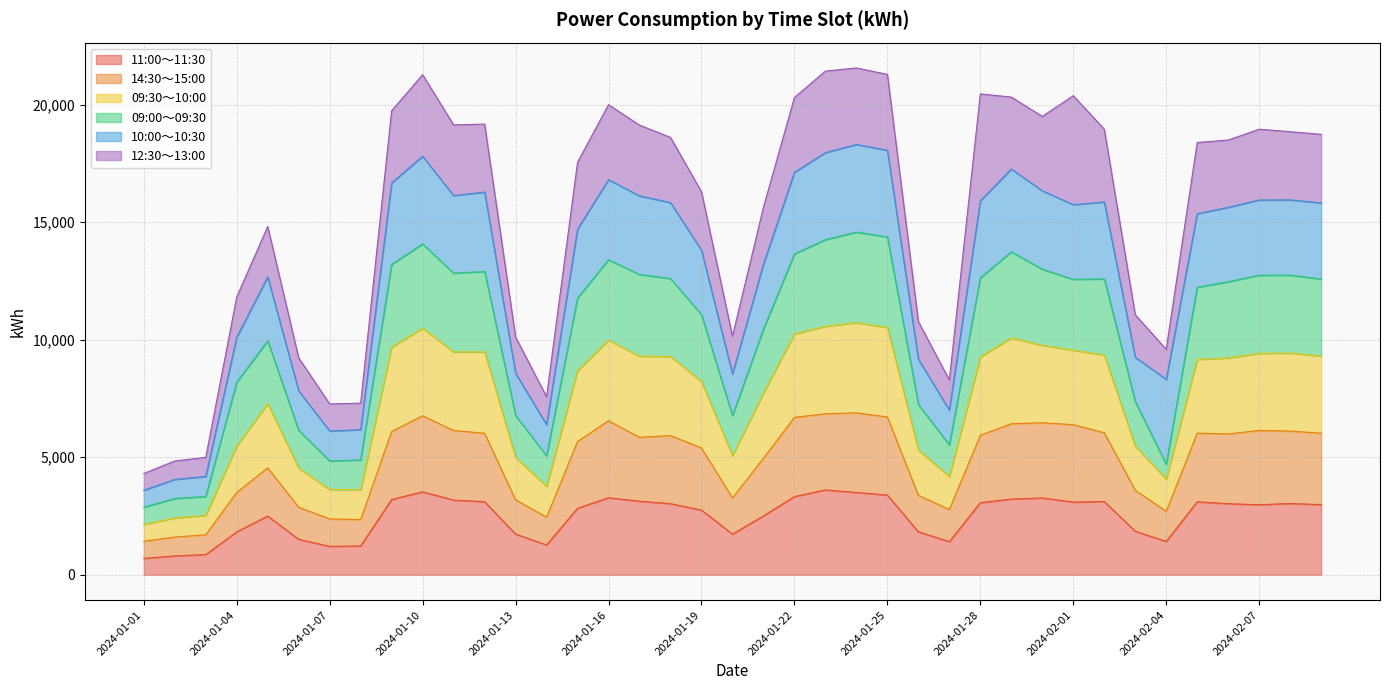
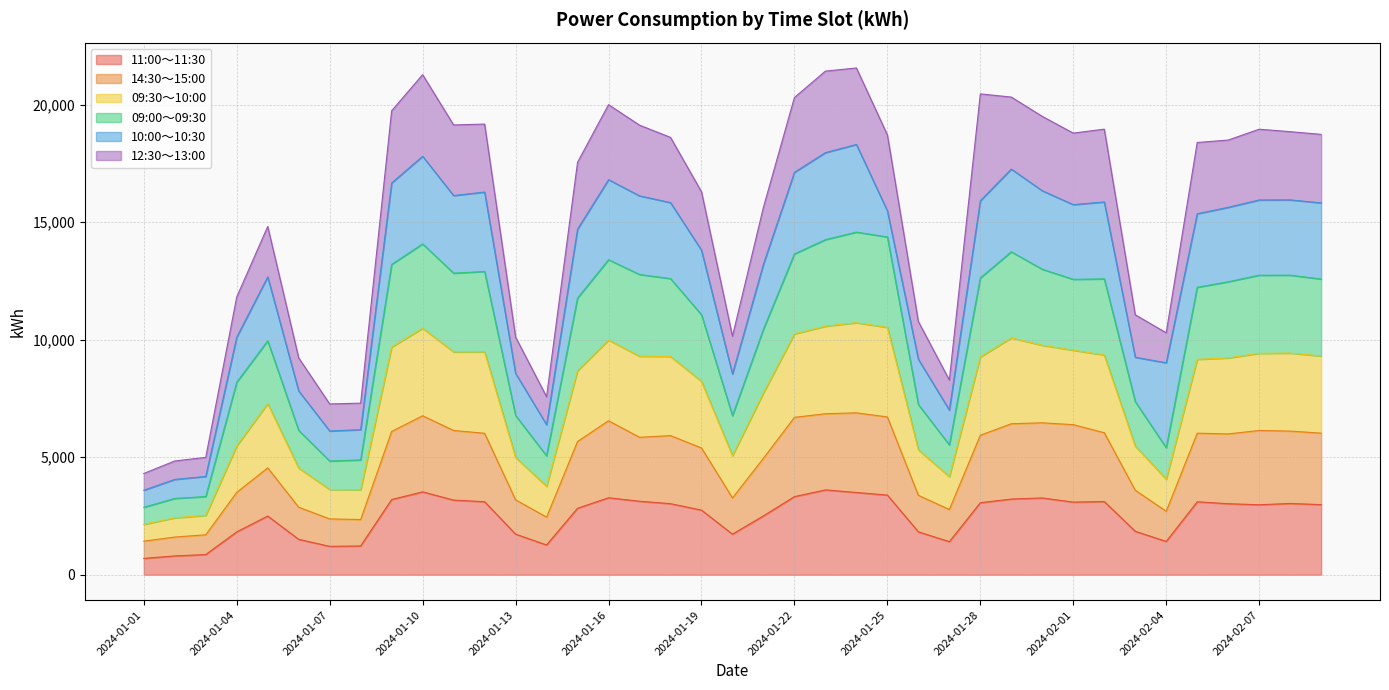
10:00～10:30, 2024-01-25: 3,700 -> 1,100
12:30～13:00, 2024-02-01: 4,600 -> 3,000
09:00～09:30, 2024-02-04: 600 -> 1,300
